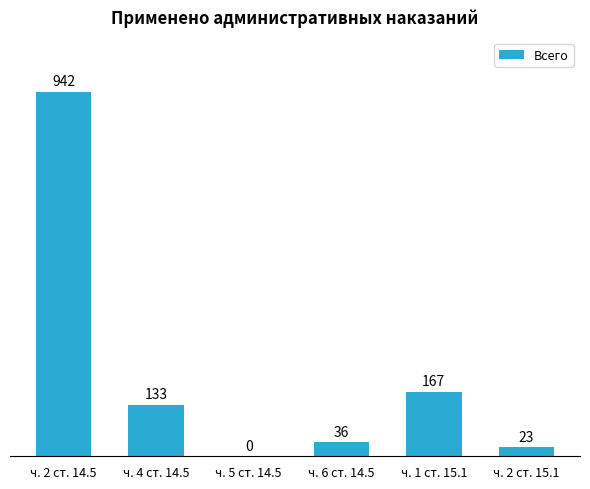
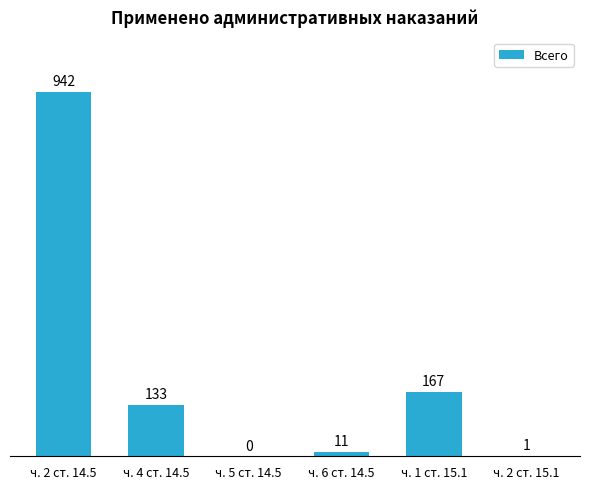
ч. 6 ст. 14.5: 36 -> 11
ч. 2 ст. 15.1: 23 -> 1
